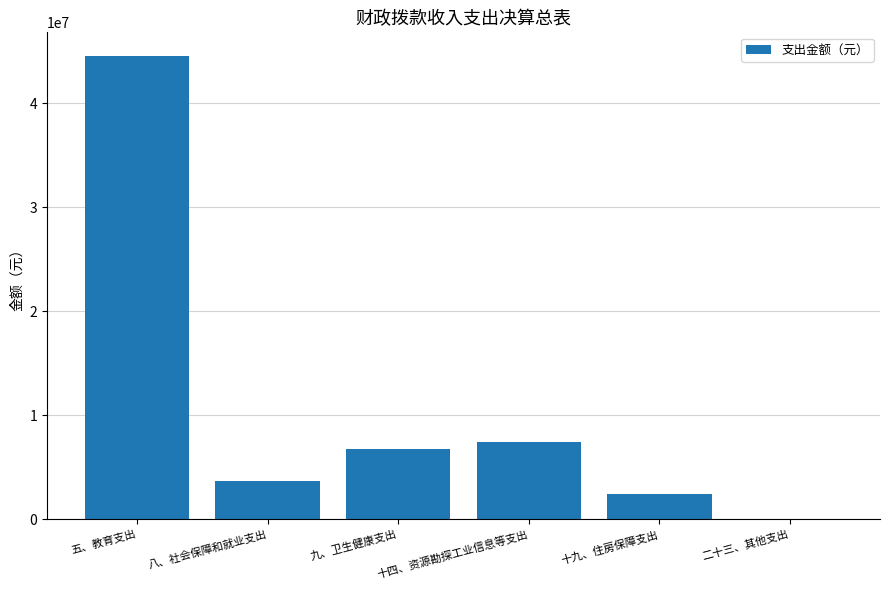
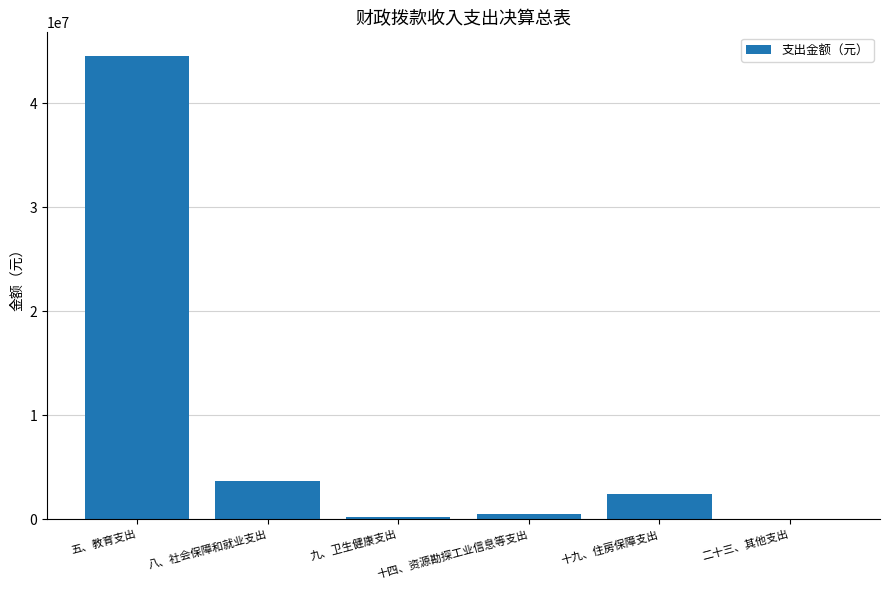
九、卫生健康支出: 6800000 -> 200000
十四、资源勘探工业信息等支出: 7400000 -> 500000
